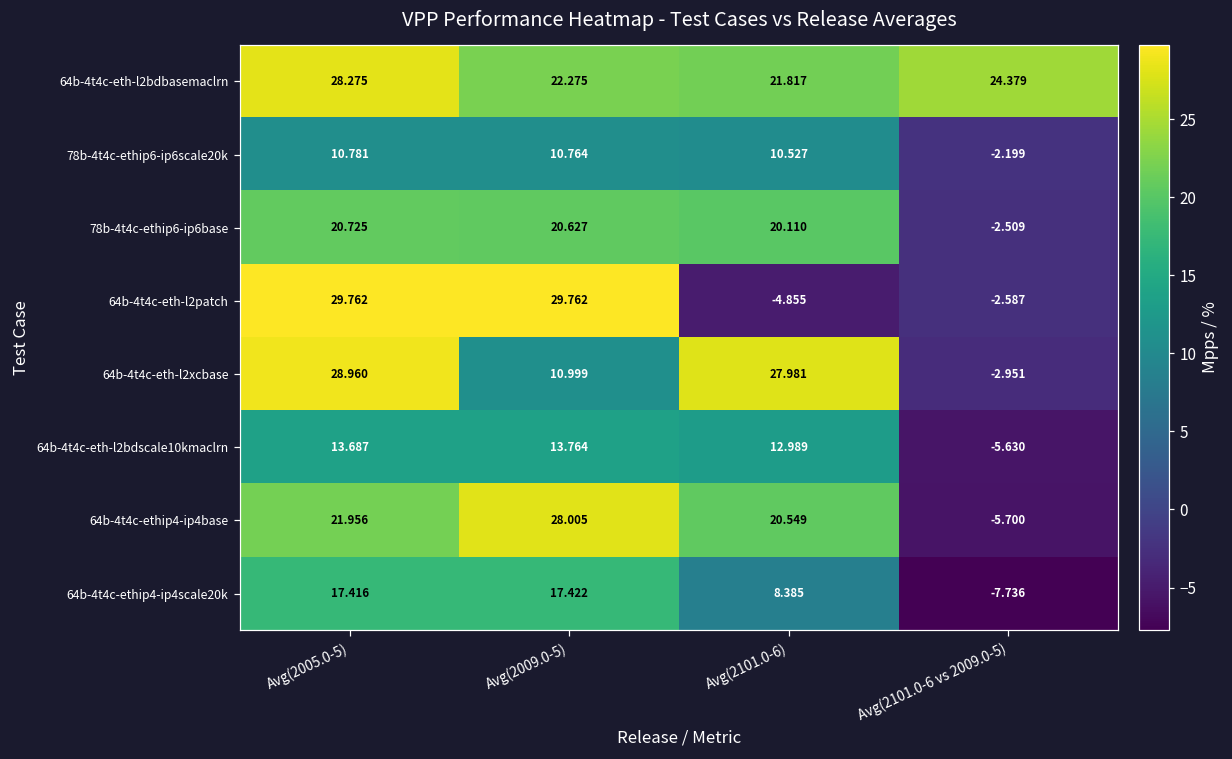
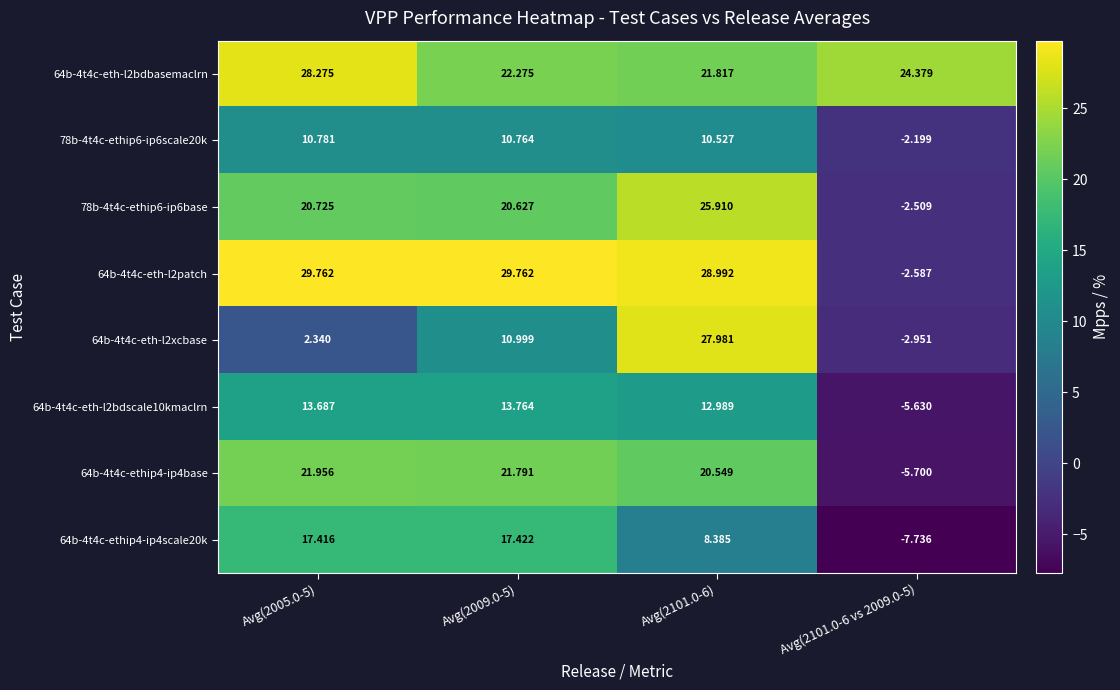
78b-4t4c-ethip6-ip6base, Avg(2101.0-6): 20.110 -> 25.910
64b-4t4c-eth-l2patch, Avg(2101.0-6): -4.855 -> 28.992
64b-4t4c-eth-l2xcbase, Avg(2005.0-5): 28.960 -> 2.340
64b-4t4c-ethip4-ip4base, Avg(2009.0-5): 28.005 -> 21.791
